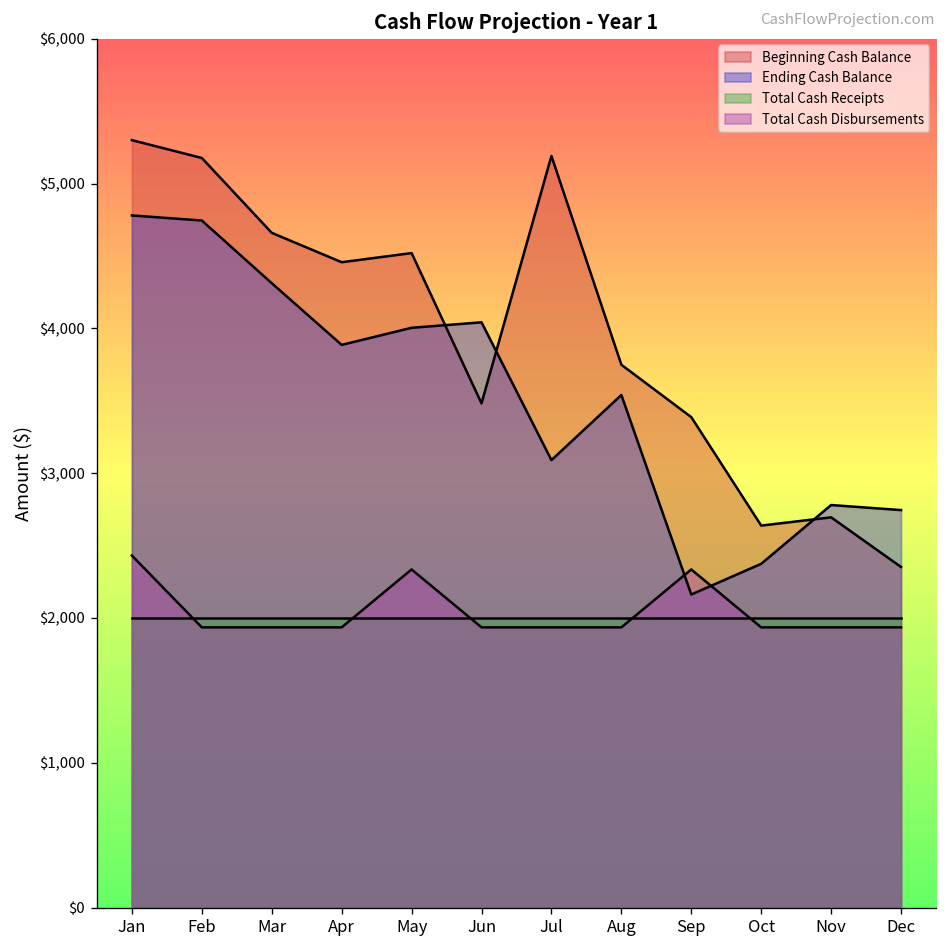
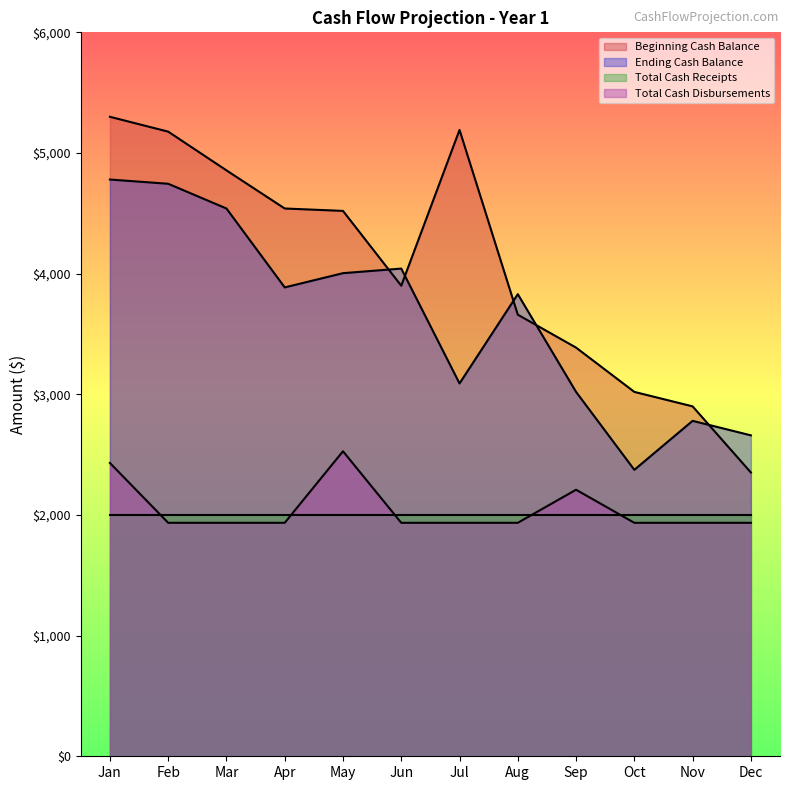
Beginning Cash Balance, Mar: $4,660 -> $4,860
Ending Cash Balance, Mar: $4,310 -> $4,540
Beginning Cash Balance, Apr: $4,460 -> $4,540
Total Cash Disbursements, May: $2,340 -> $2,530
Beginning Cash Balance, Jun: $3,480 -> $3,900
Beginning Cash Balance, Aug: $3,750 -> $3,660
Ending Cash Balance, Aug: $3,540 -> $3,830
Ending Cash Balance, Sep: $2,160 -> $3,020
Total Cash Disbursements, Sep: $2,340 -> $2,210
Beginning Cash Balance, Oct: $2,640 -> $3,020
Beginning Cash Balance, Nov: $2,700 -> $2,900
Ending Cash Balance, Dec: $2,750 -> $2,660
